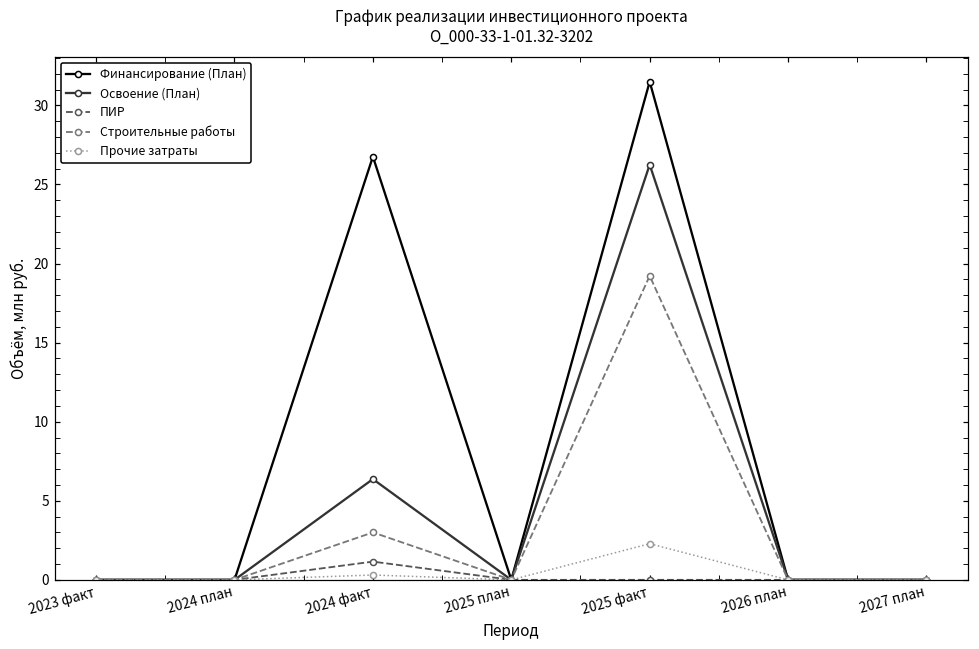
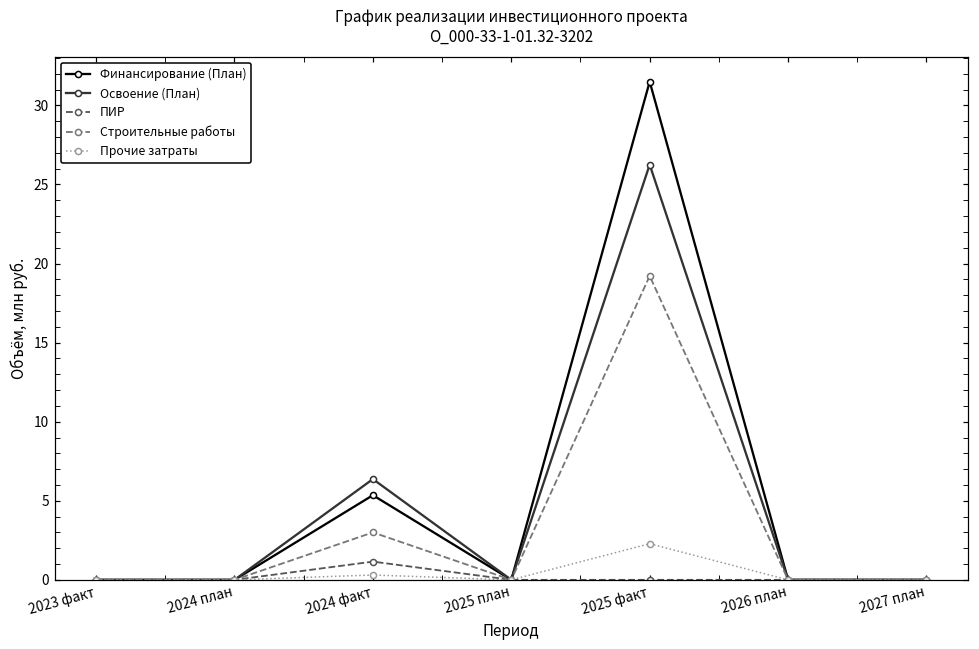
Финансирование (План), 2024 факт: 26.8 -> 5.4
